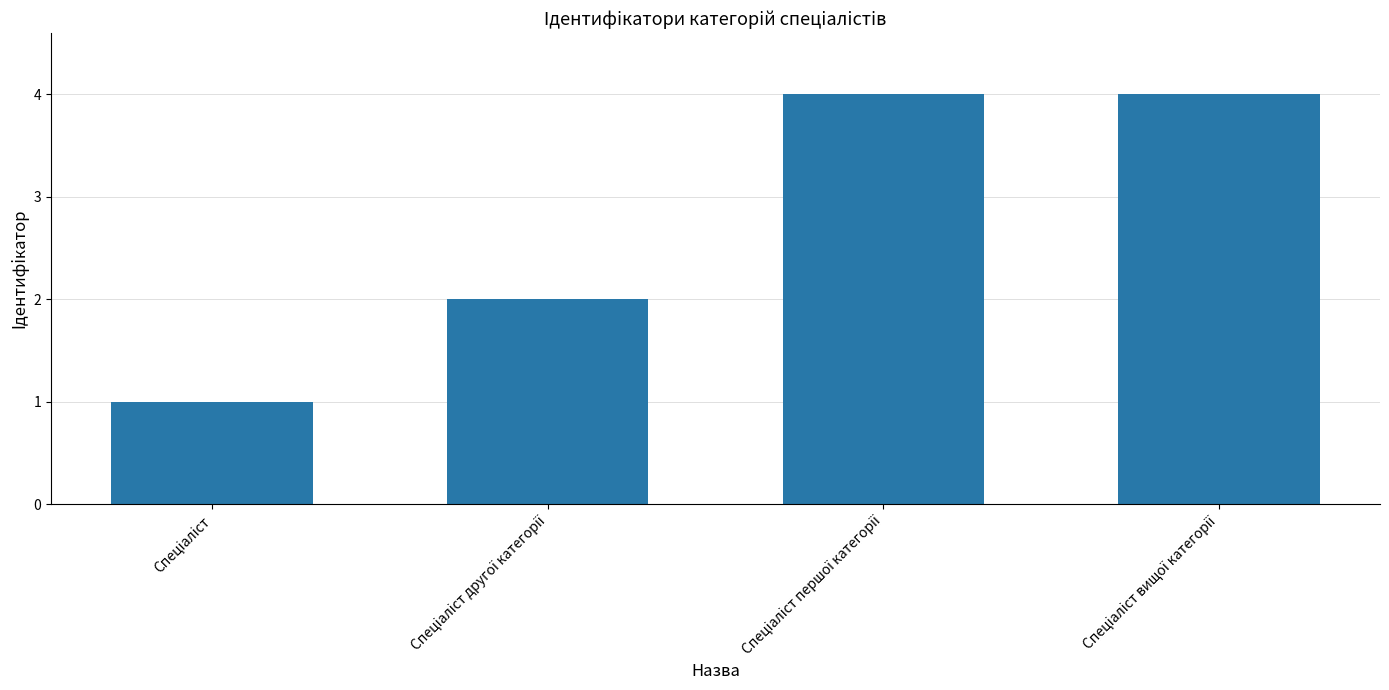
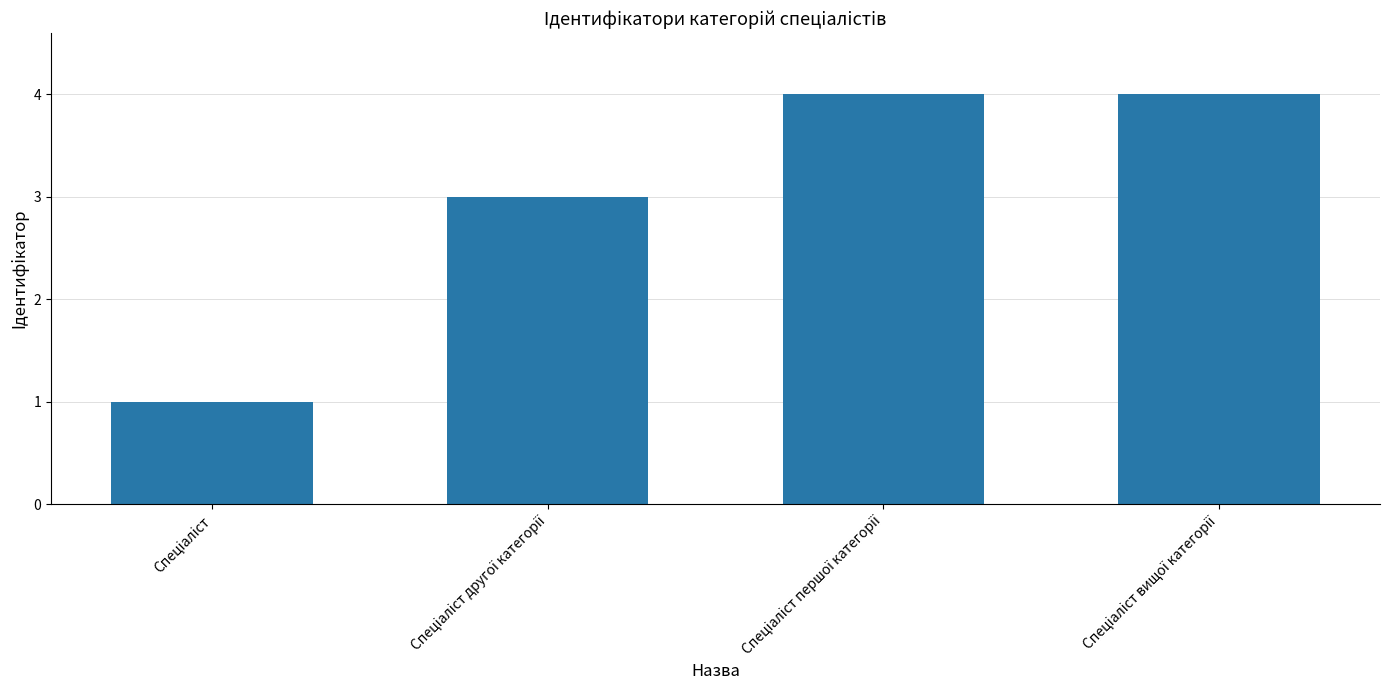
Спеціаліст другої категорії: 2 -> 3
